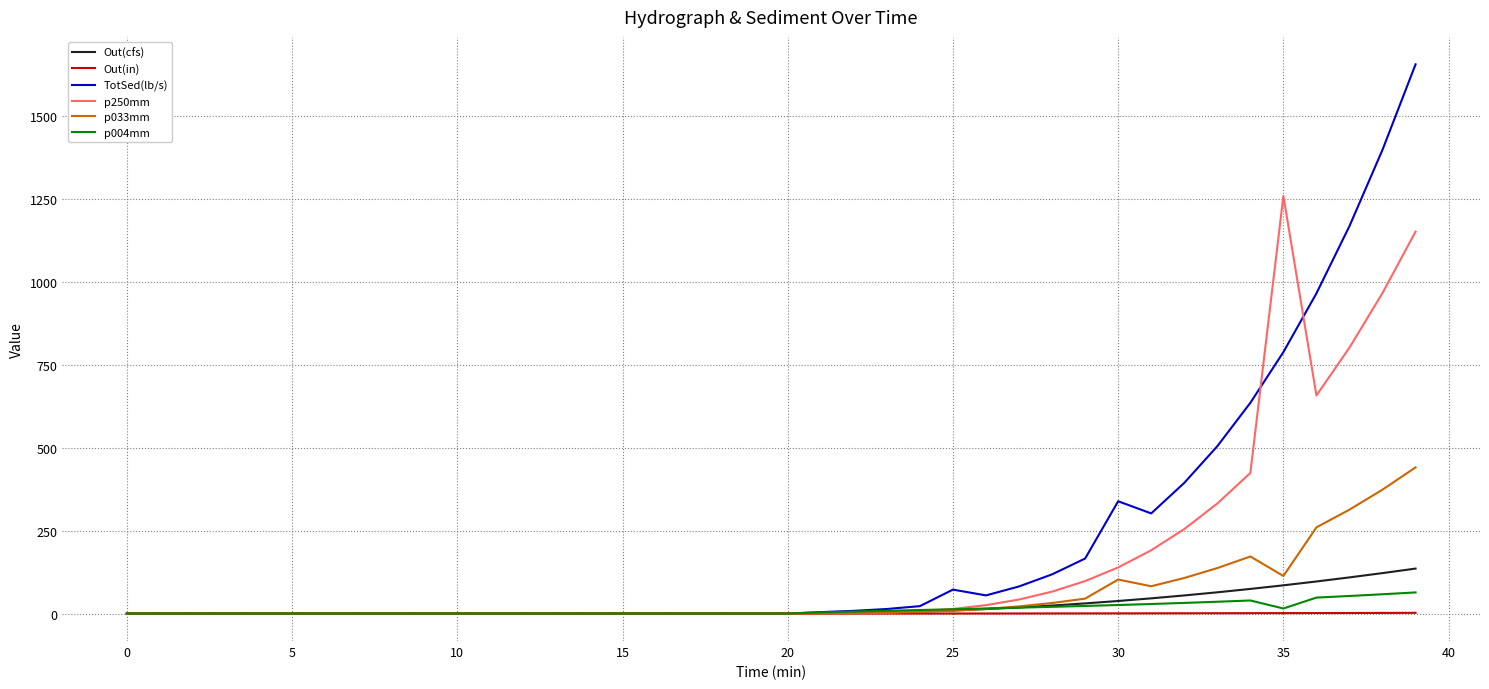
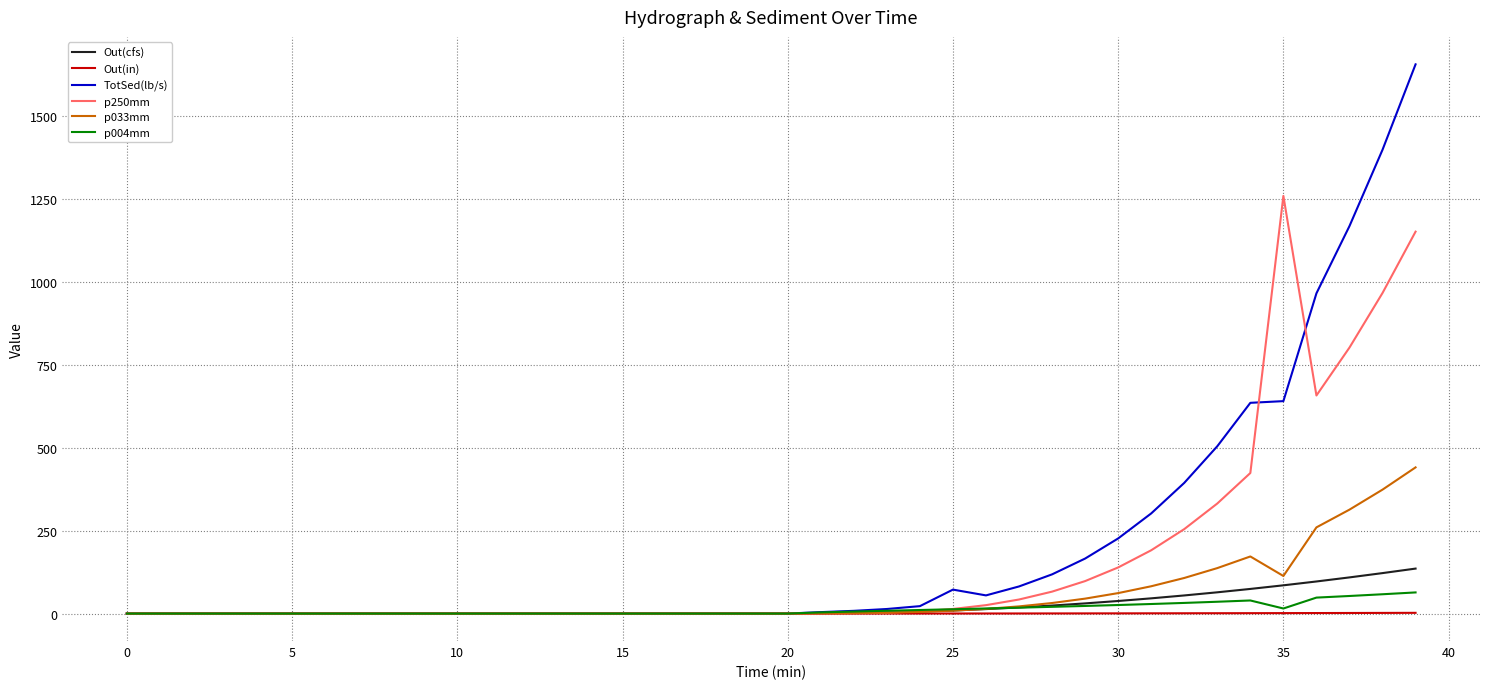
TotSed(lb/s), 30: 340 -> 230
p033mm, 30: 100 -> 60
TotSed(lb/s), 35: 790 -> 640
